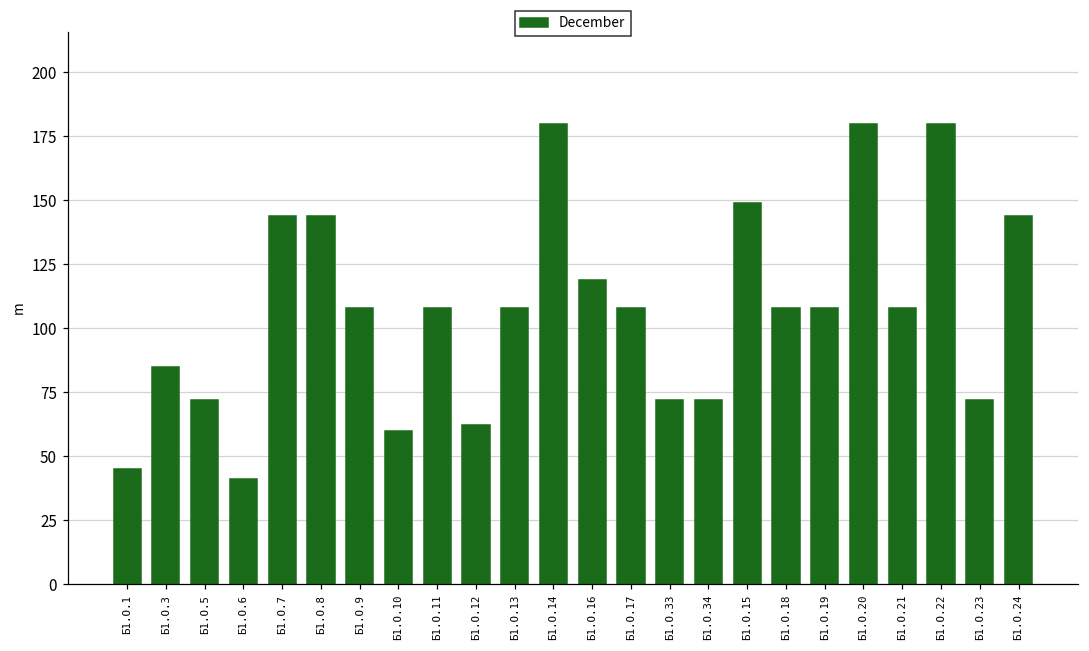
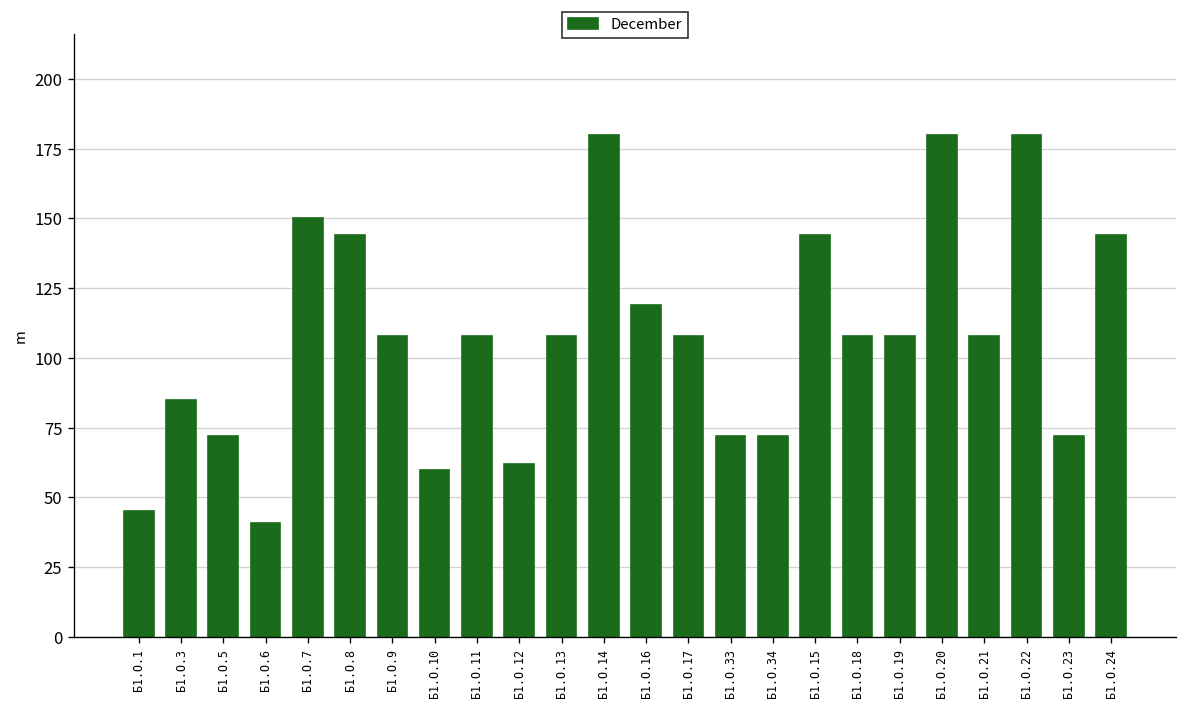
Б1.О.7: 144 -> 150
Б1.О.15: 149 -> 144
